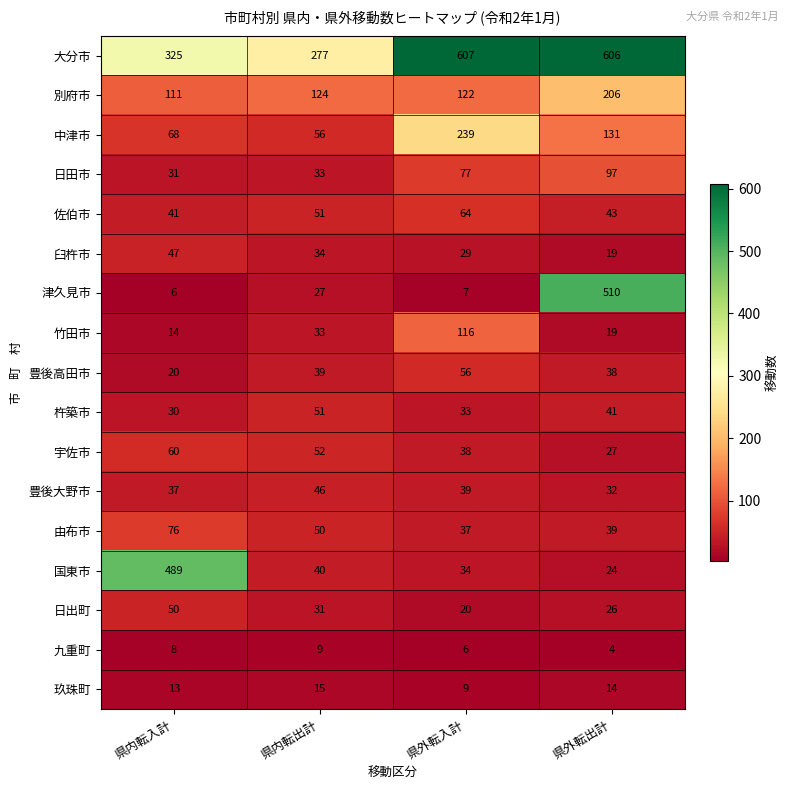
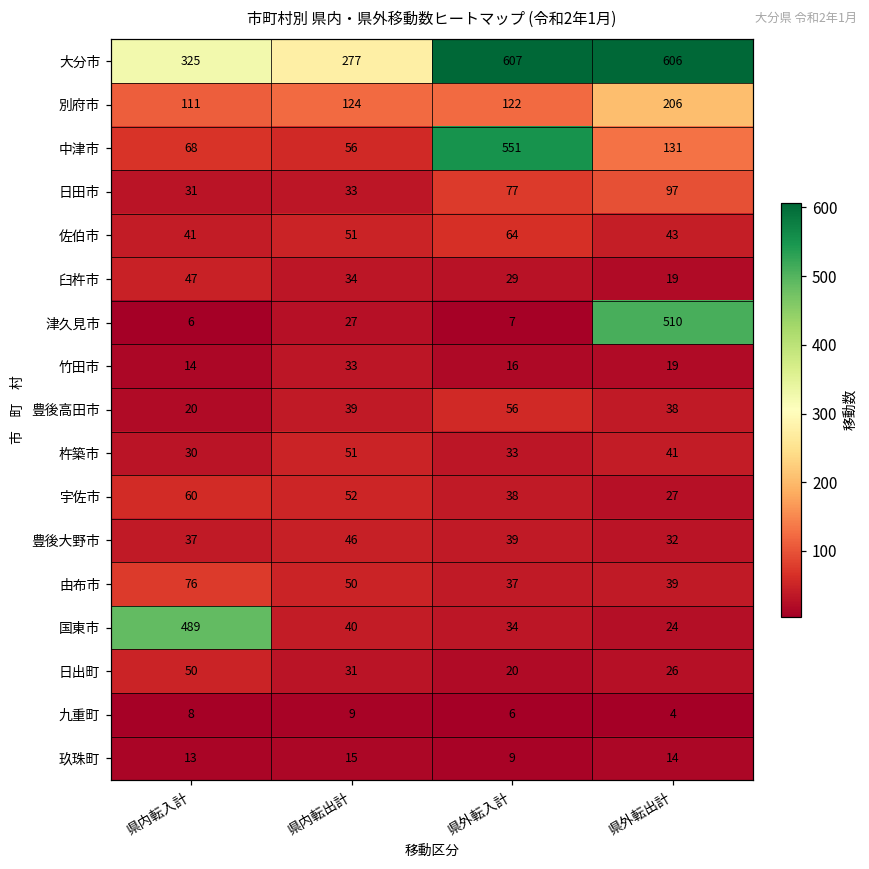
中津市, 県外転入計: 239 -> 551
竹田市, 県外転入計: 116 -> 16
